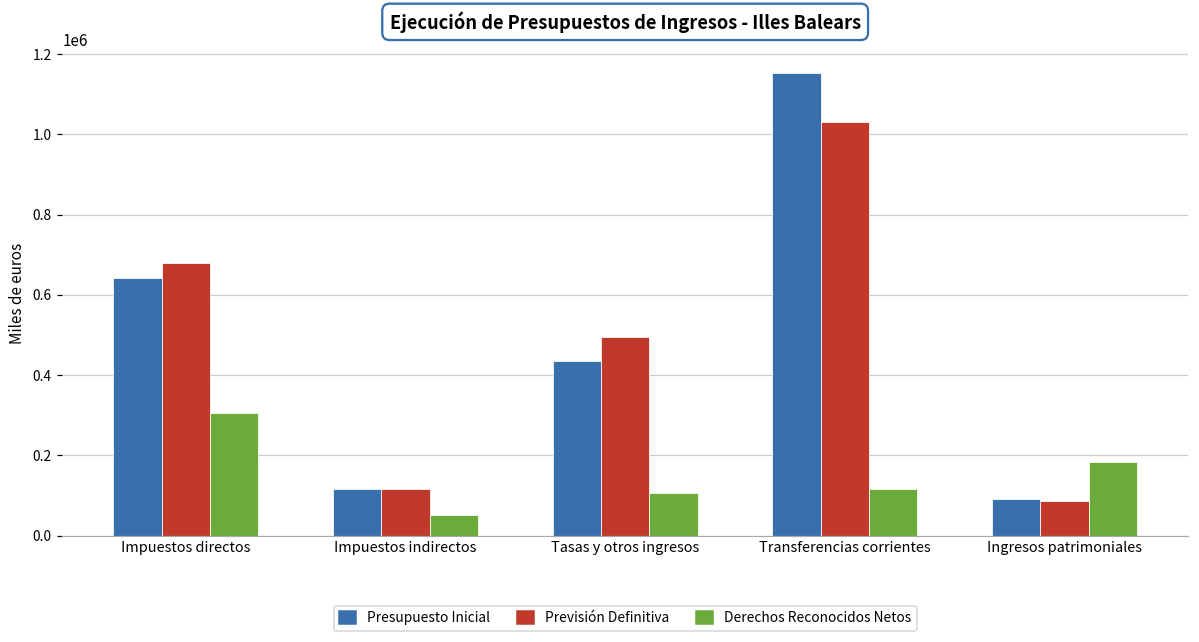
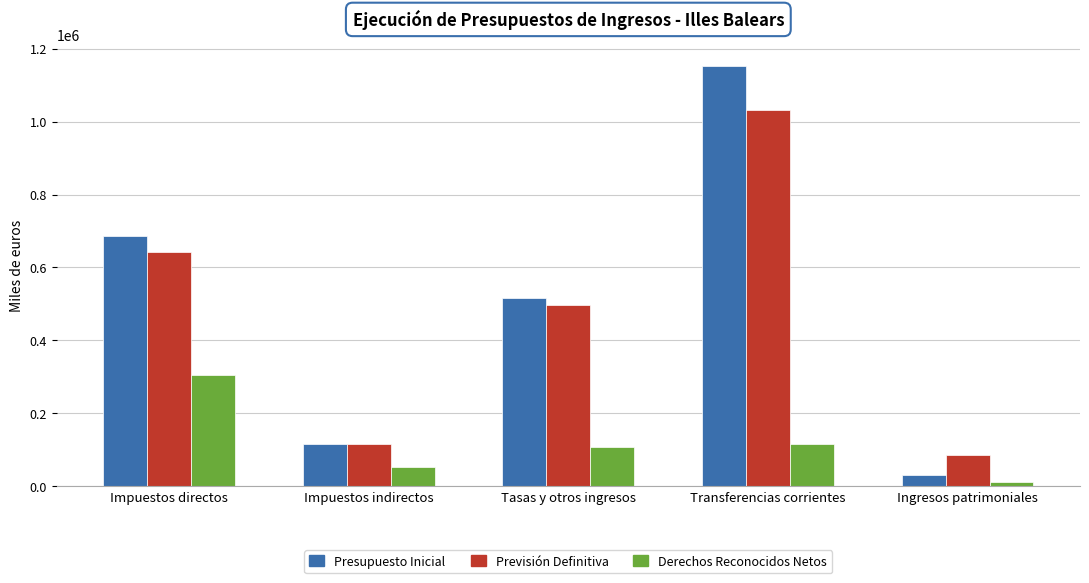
Presupuesto Inicial, Impuestos directos: 640000 -> 690000
Previsión Definitiva, Impuestos directos: 680000 -> 640000
Presupuesto Inicial, Tasas y otros ingresos: 440000 -> 520000
Presupuesto Inicial, Ingresos patrimoniales: 90000 -> 30000
Derechos Reconocidos Netos, Ingresos patrimoniales: 180000 -> 10000
